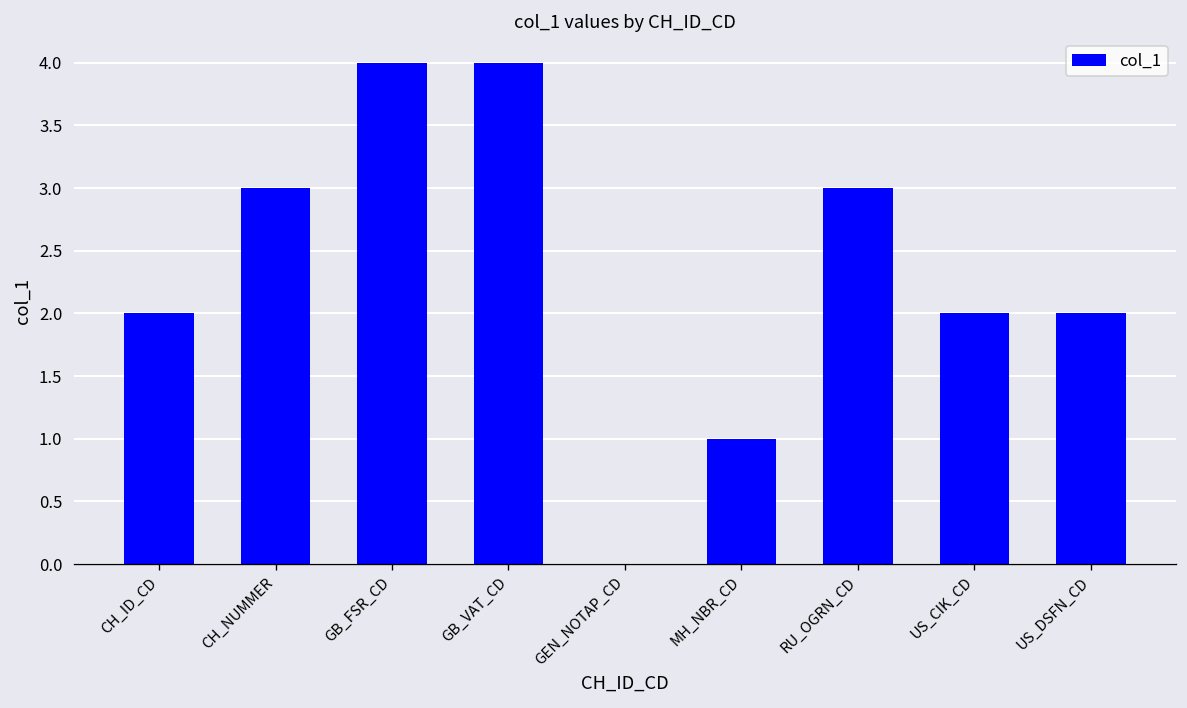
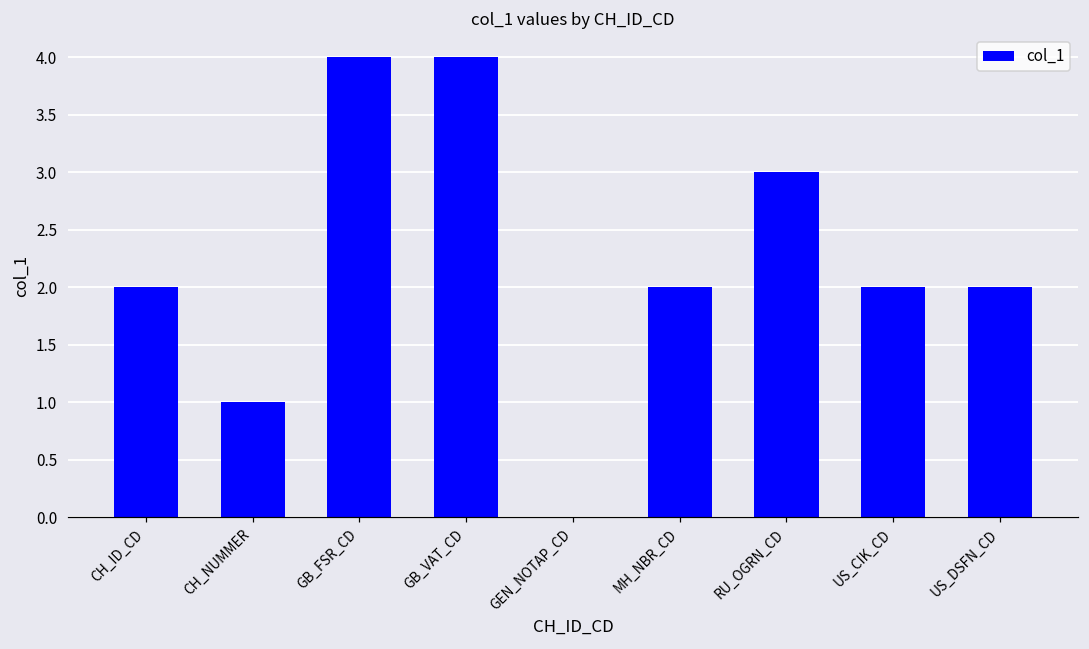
CH_NUMMER: 3 -> 1
MH_NBR_CD: 1 -> 2
